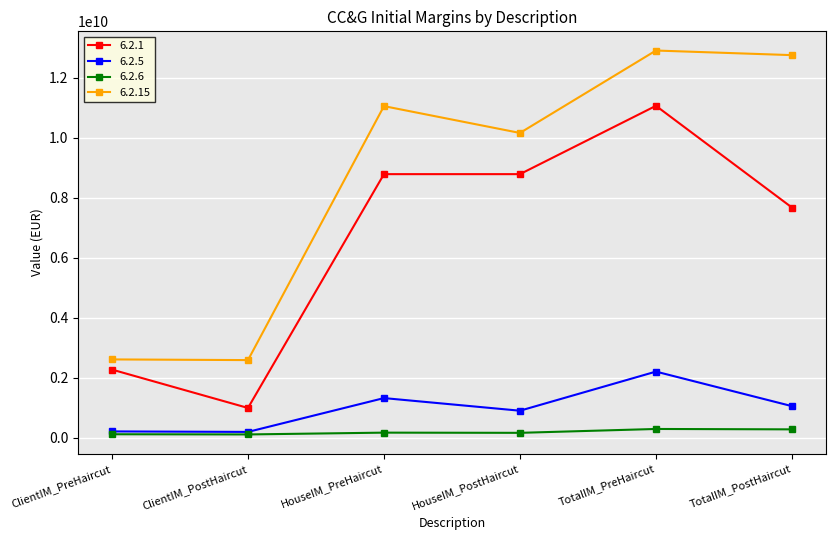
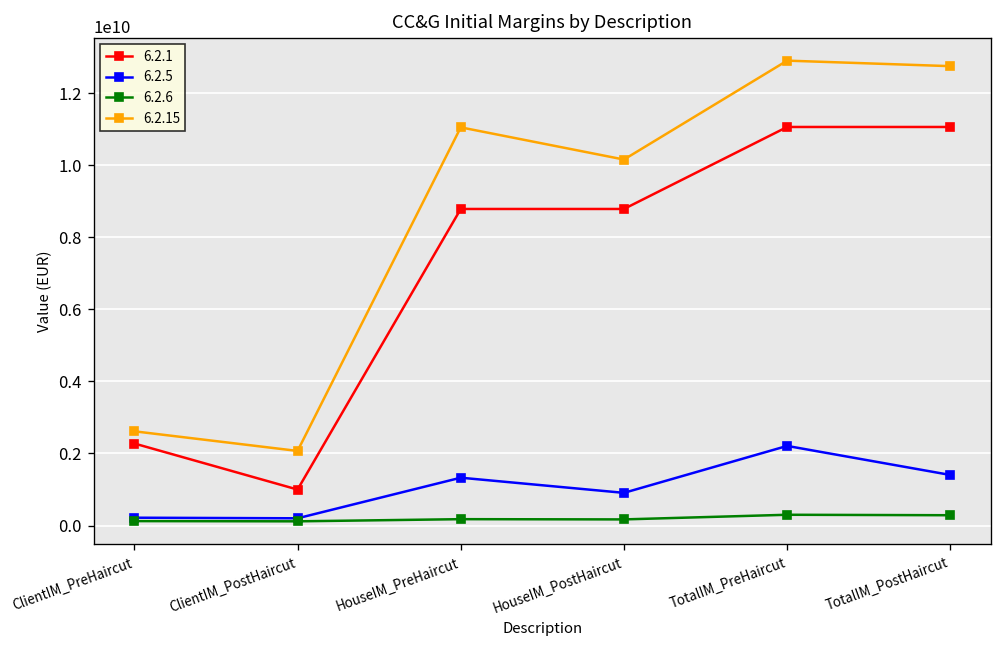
6.2.15, ClientIM_PostHaircut: 2600000000 -> 2100000000
6.2.1, TotalIM_PostHaircut: 7700000000 -> 11100000000
6.2.5, TotalIM_PostHaircut: 1100000000 -> 1400000000
